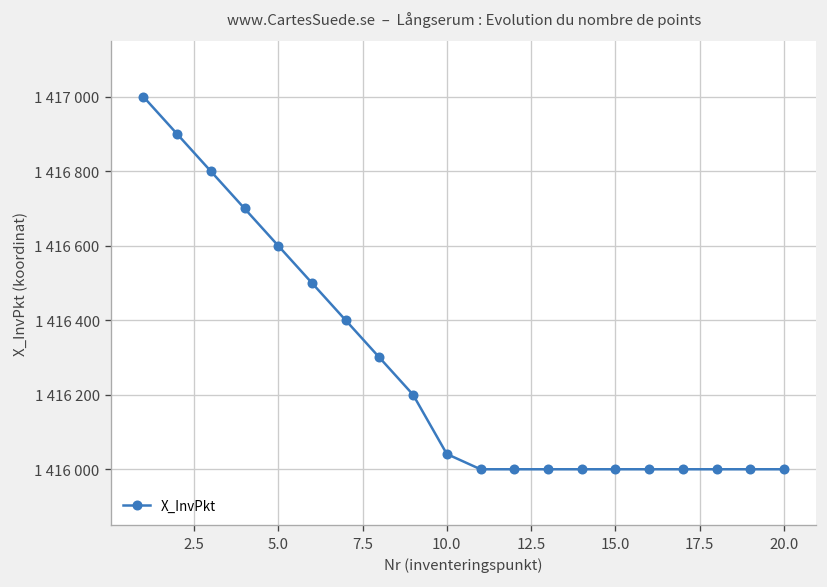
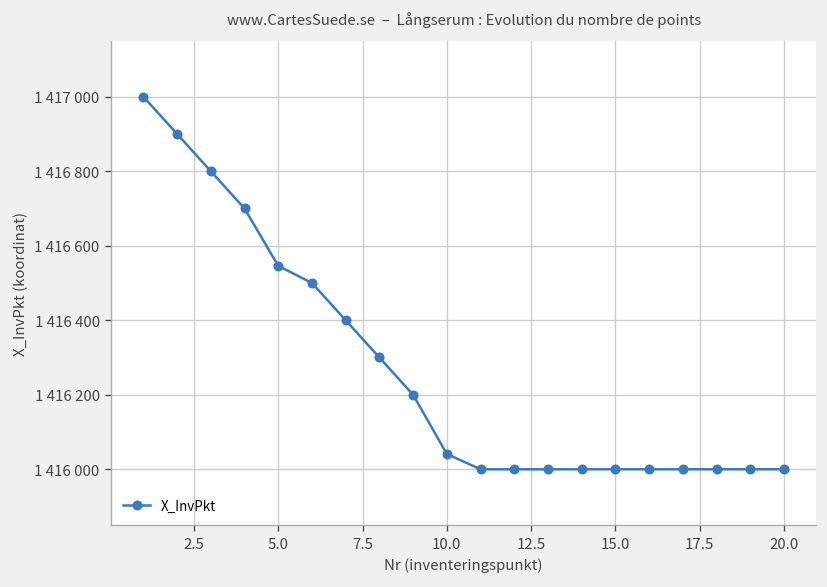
5.0: 1416600 -> 1416550
